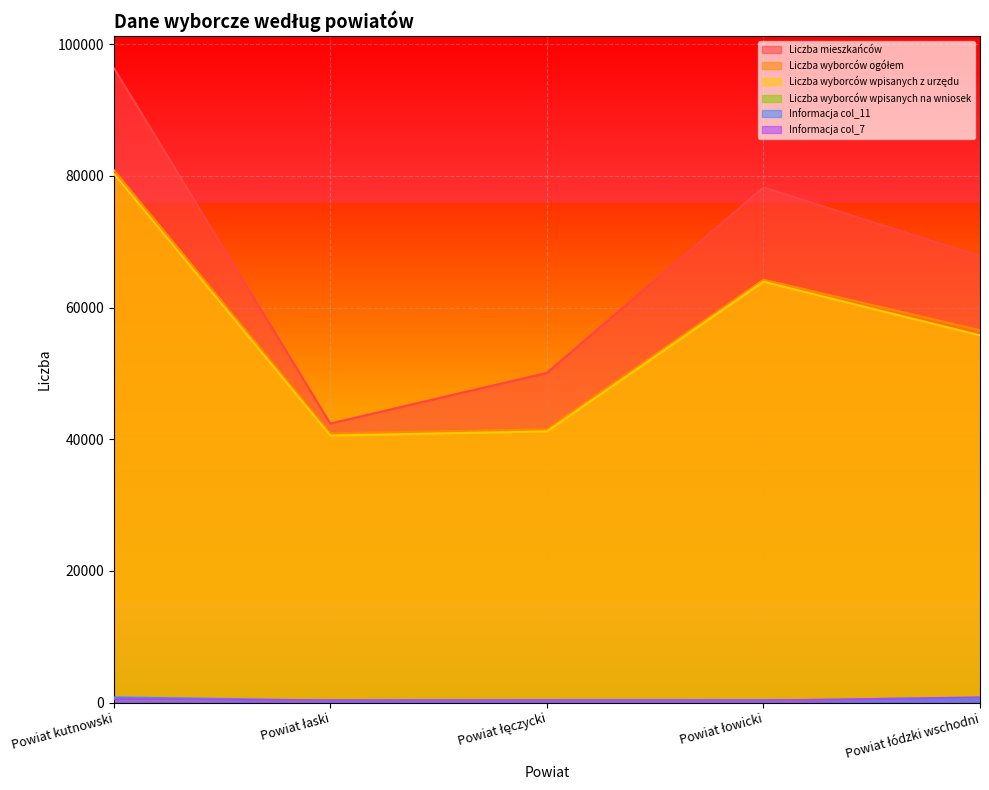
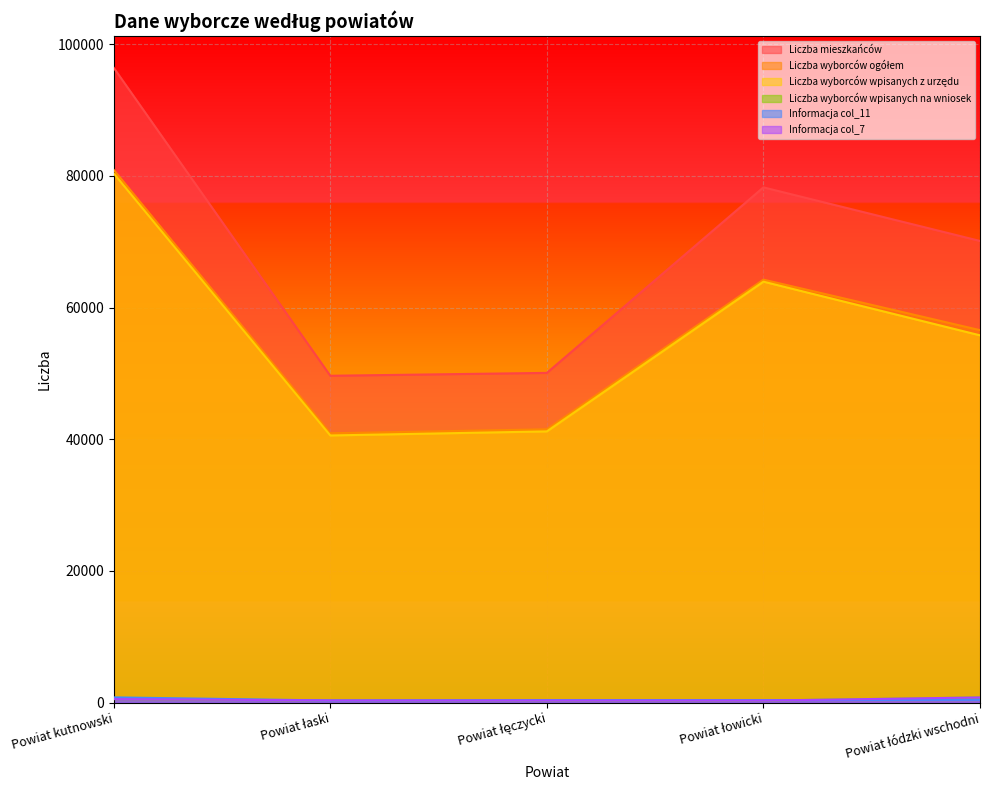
Liczba mieszkańców, Powiat łaski: 42000 -> 50000
Liczba mieszkańców, Powiat łódzki wschodni: 68000 -> 70000
